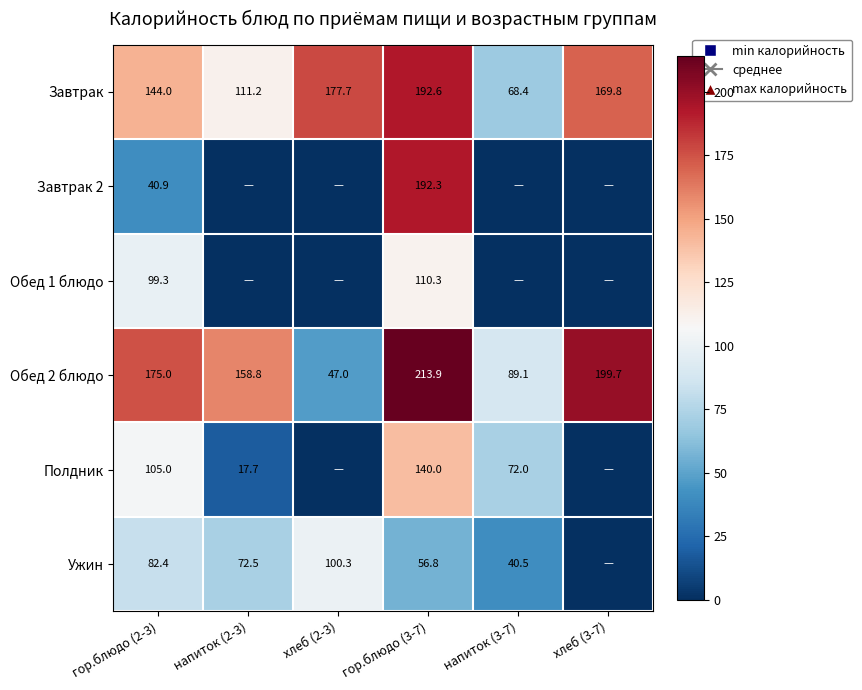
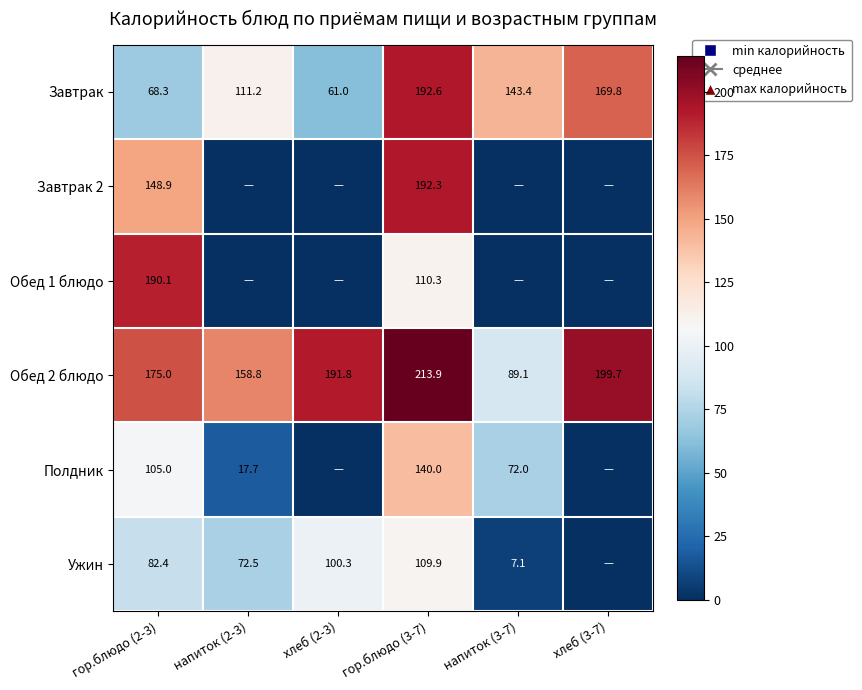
Завтрак, гор.блюдо (2-3): 144.0 -> 68.3
Завтрак, хлеб (2-3): 177.7 -> 61.0
Завтрак, напиток (3-7): 68.4 -> 143.4
Завтрак 2, гор.блюдо (2-3): 40.9 -> 148.9
Обед 1 блюдо, гор.блюдо (2-3): 99.3 -> 190.1
Обед 2 блюдо, хлеб (2-3): 47.0 -> 191.8
Ужин, гор.блюдо (3-7): 56.8 -> 109.9
Ужин, напиток (3-7): 40.5 -> 7.1
